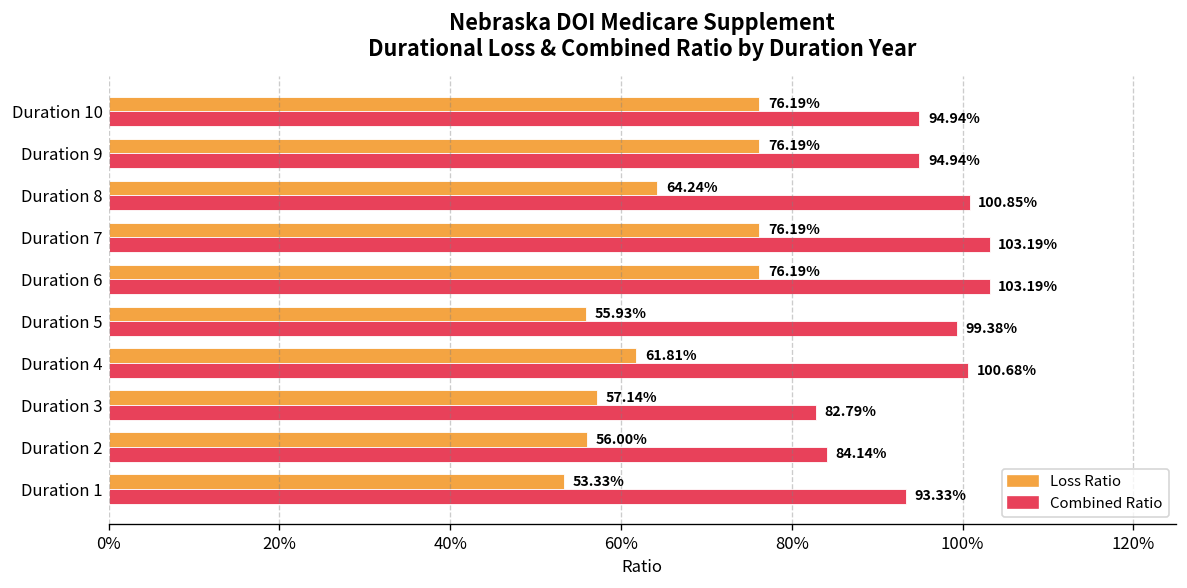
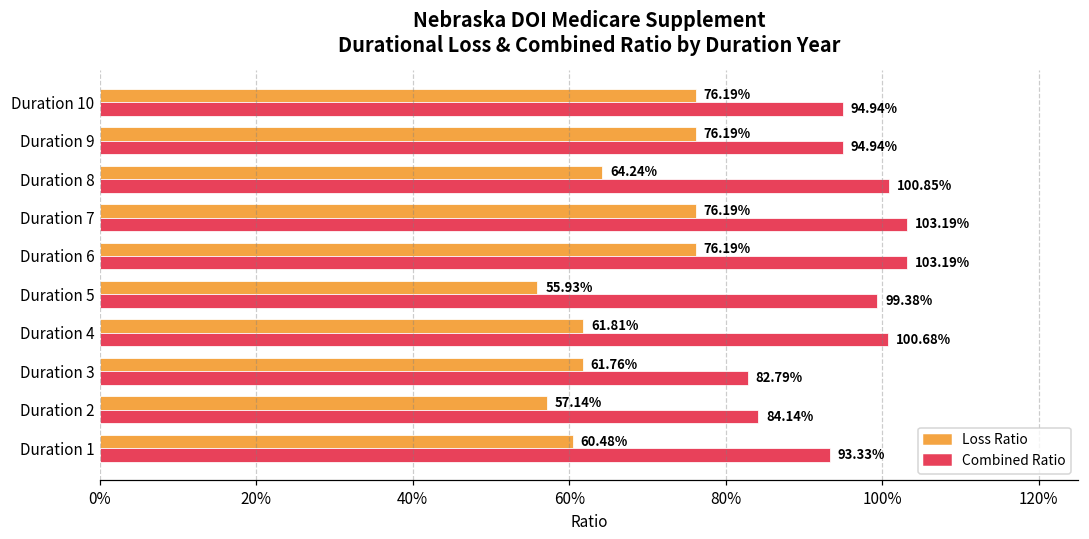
Loss Ratio, Duration 3: 57.14% -> 61.76%
Loss Ratio, Duration 2: 56.00% -> 57.14%
Loss Ratio, Duration 1: 53.33% -> 60.48%
